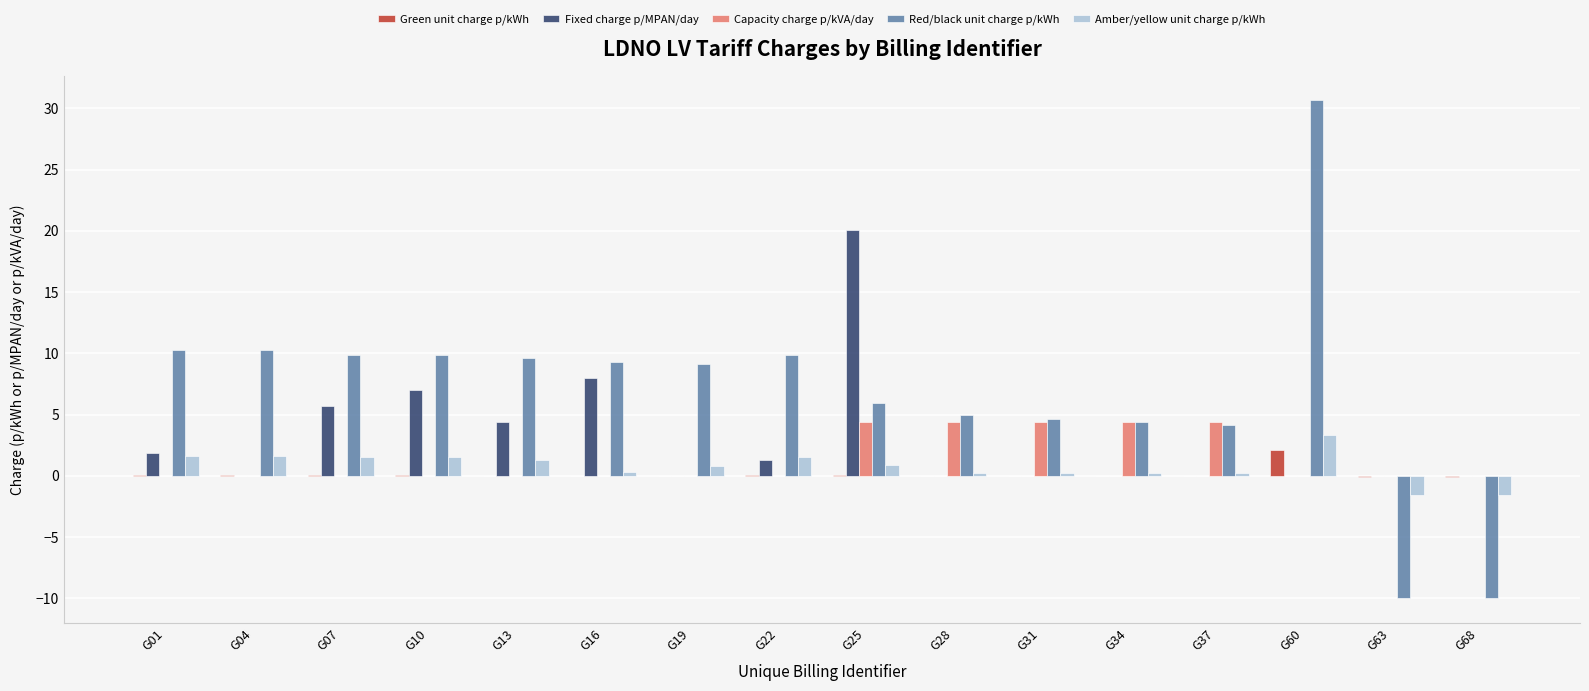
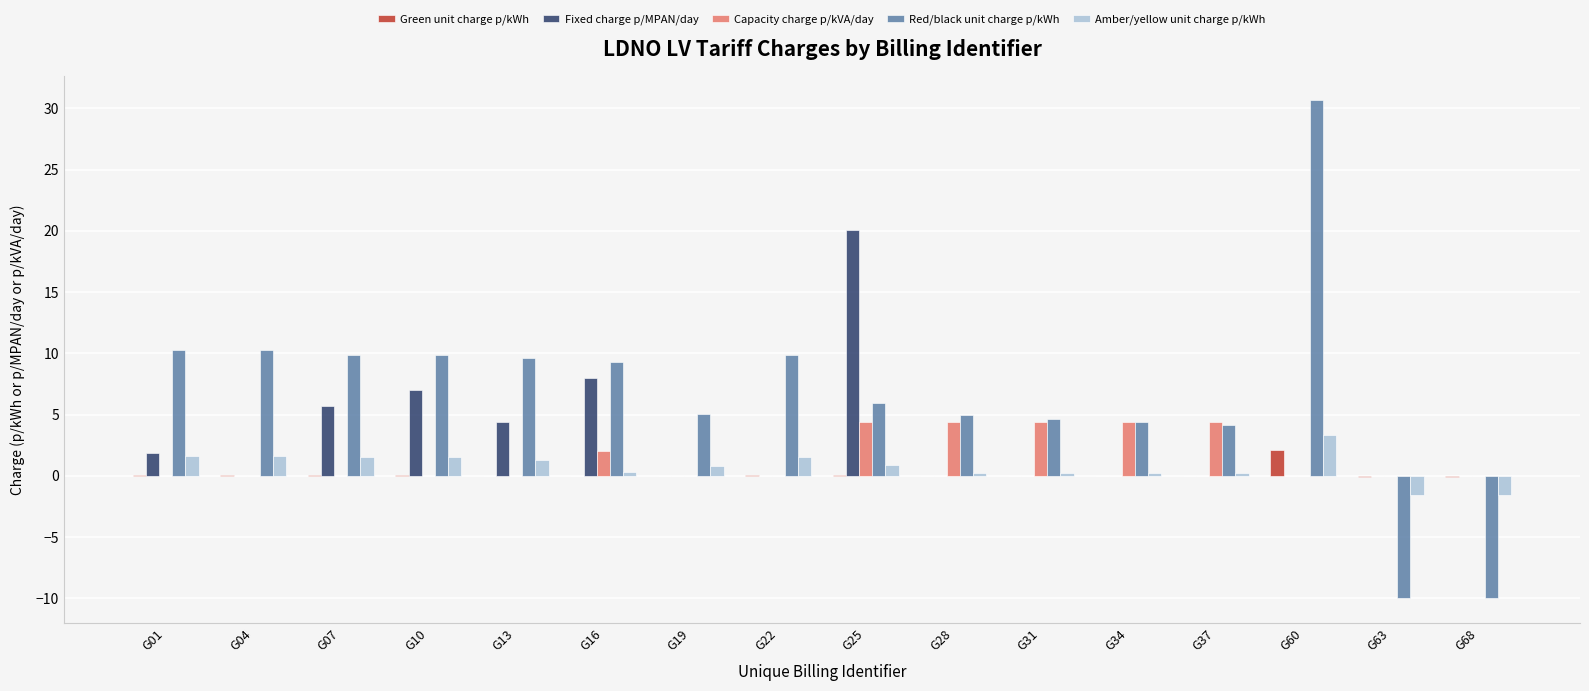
Capacity charge p/kVA/day, G16: 0 -> 2
Red/black unit charge p/kWh, G19: 9.1 -> 5.0
Fixed charge p/MPAN/day, G22: 1.3 -> 0.0
